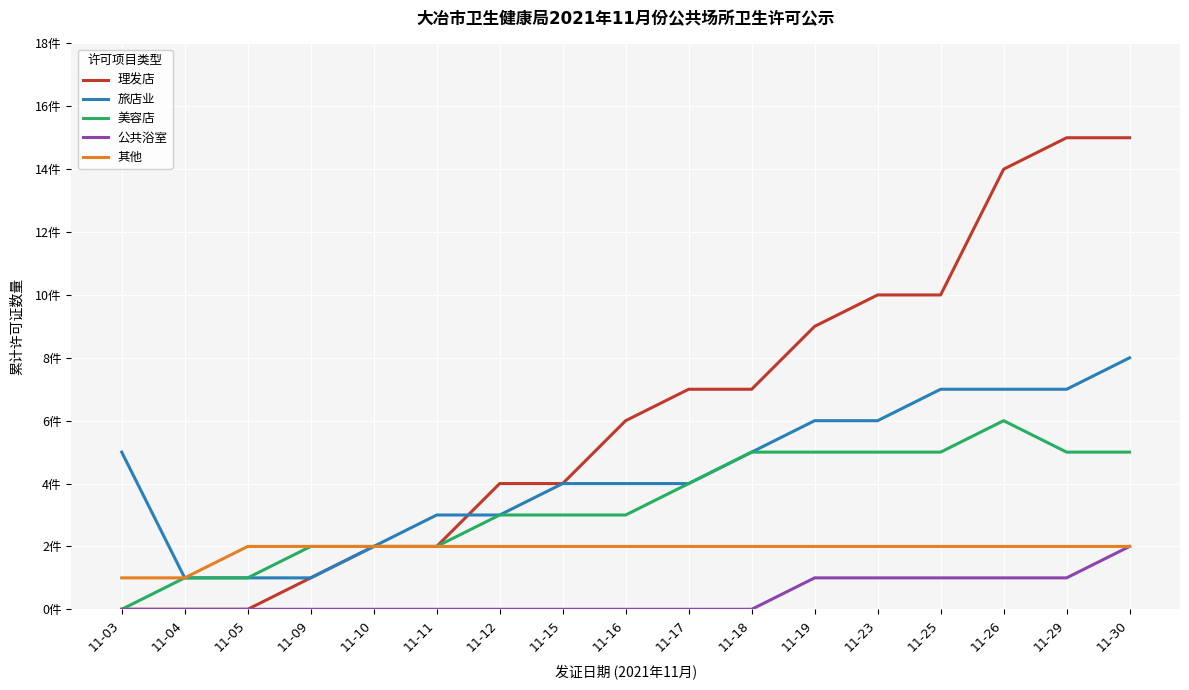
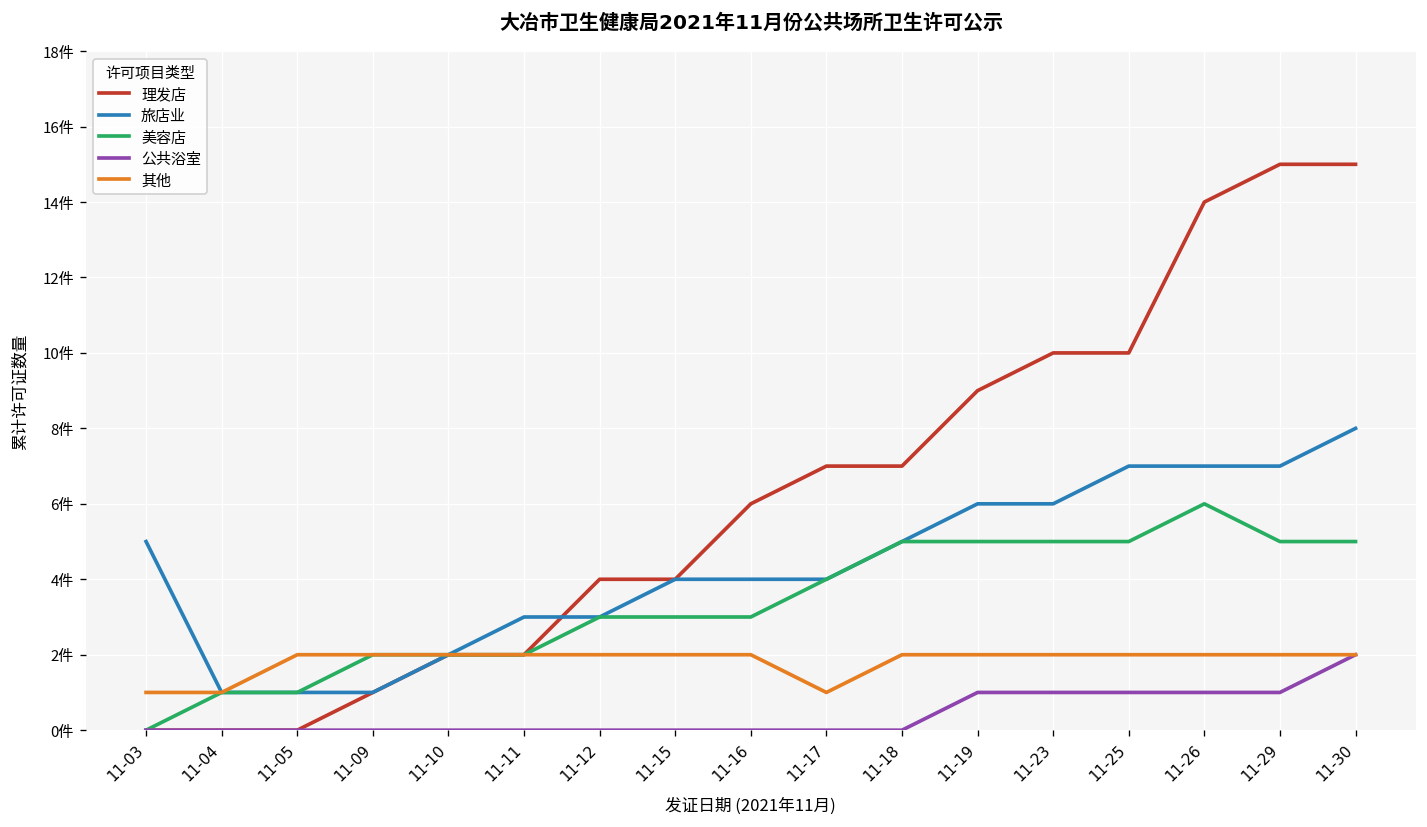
其他, 11-17: 2件 -> 1件
